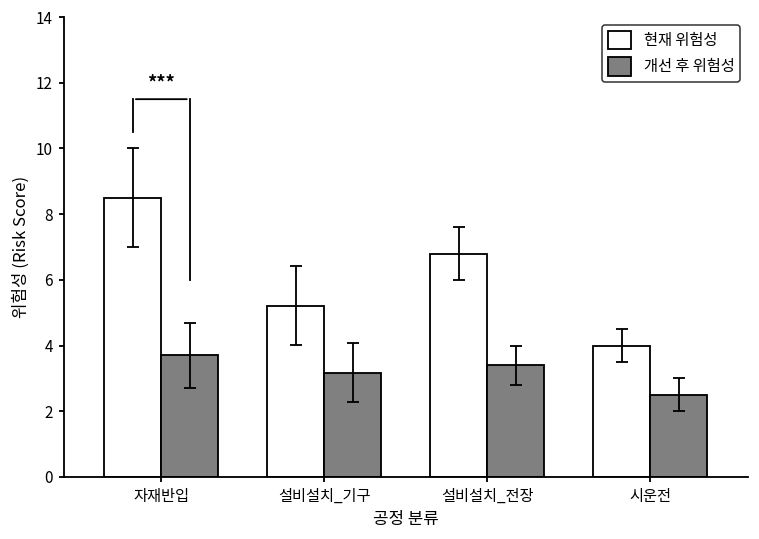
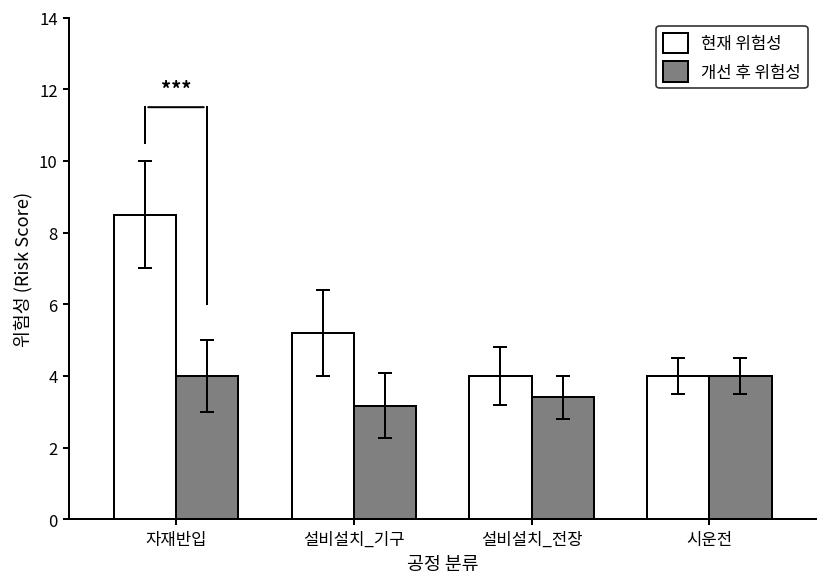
개선 후 위험성, 자재반입: 3.7 -> 4.0
현재 위험성, 설비설치_전장: 6.8 -> 4.0
개선 후 위험성, 시운전: 2.5 -> 4.0
